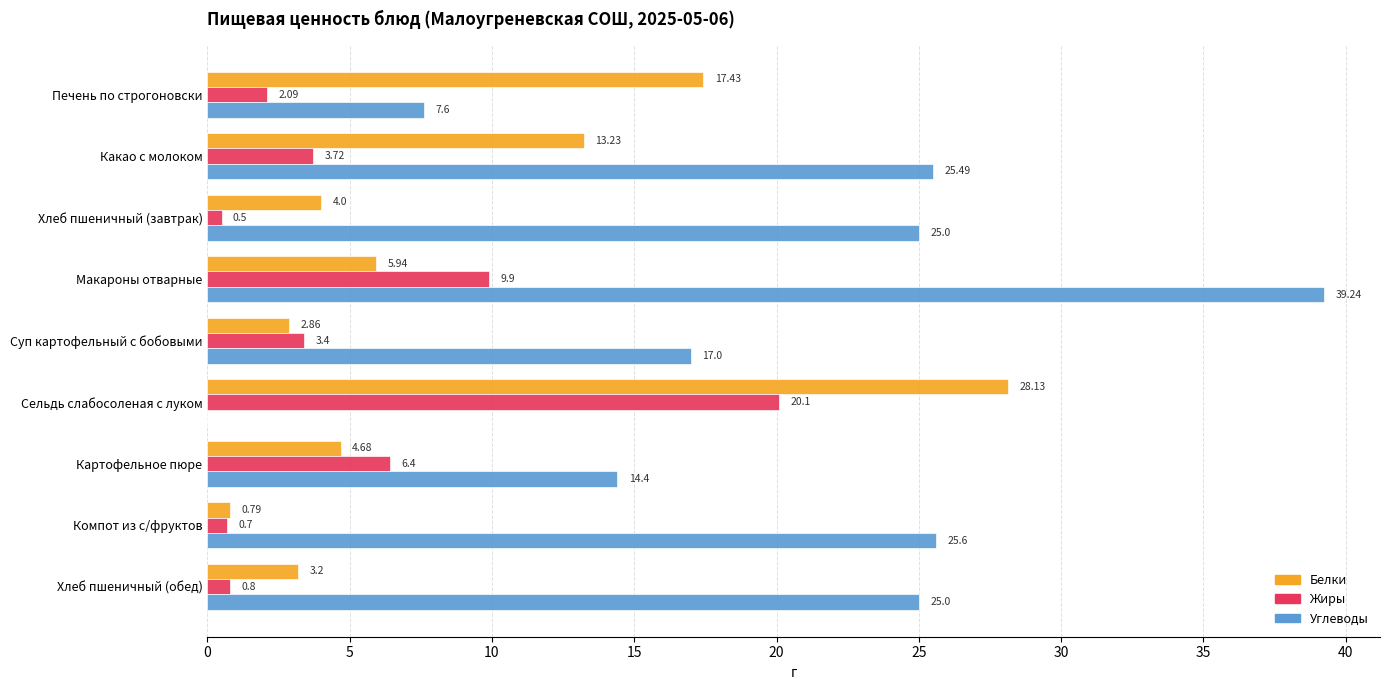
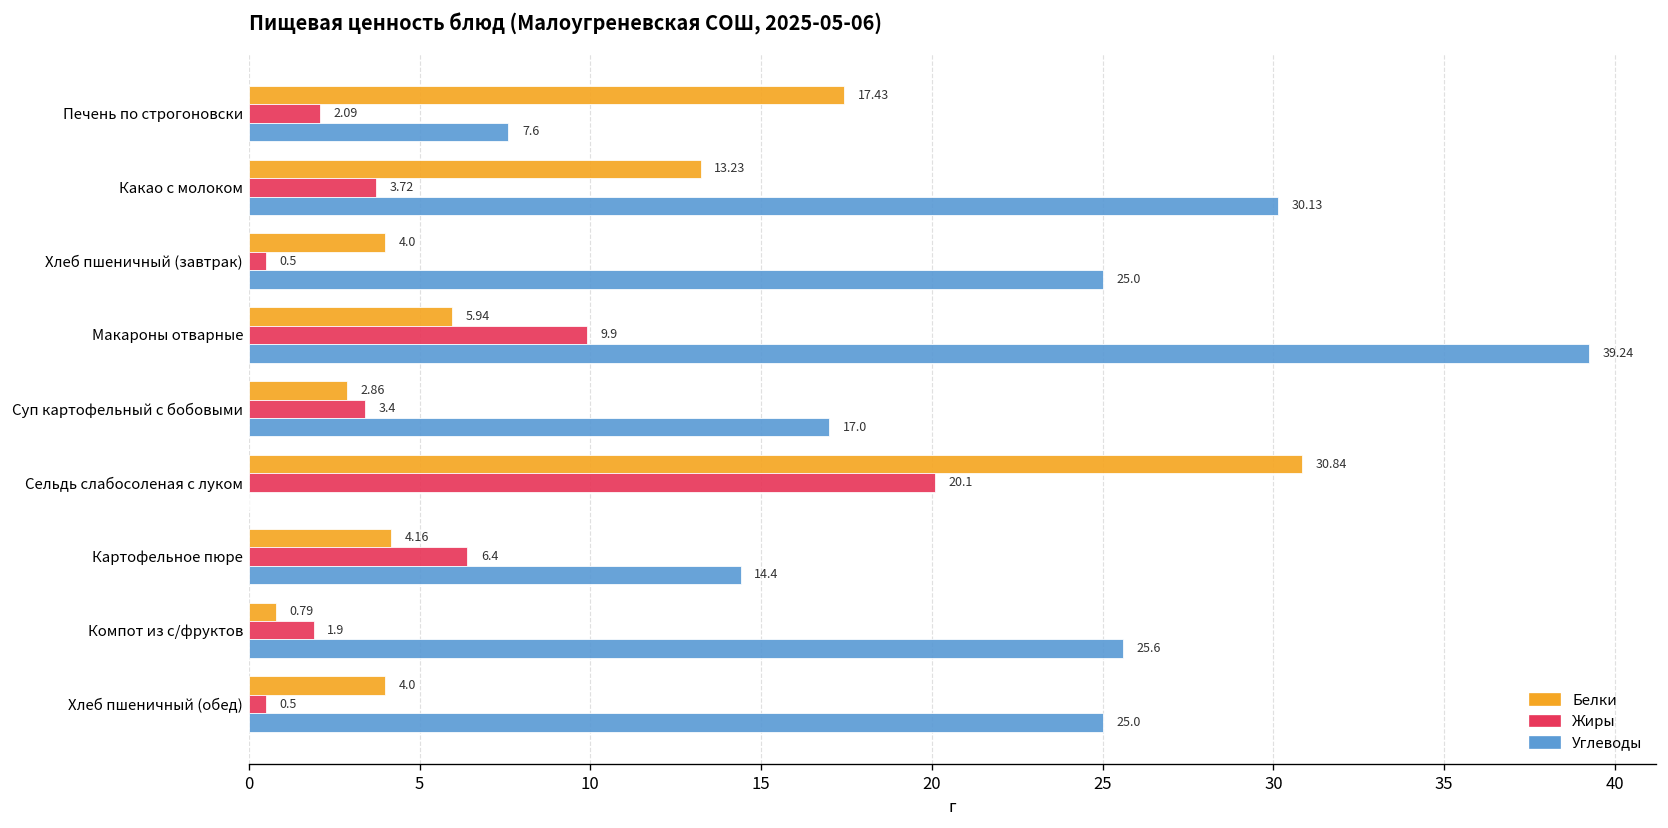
Углеводы, Какао с молоком: 25.49 -> 30.13
Белки, Сельдь слабосоленая с луком: 28.13 -> 30.84
Белки, Картофельное пюре: 4.68 -> 4.16
Жиры, Компот из с/фруктов: 0.7 -> 1.9
Белки, Хлеб пшеничный (обед): 3.2 -> 4.0
Жиры, Хлеб пшеничный (обед): 0.8 -> 0.5
